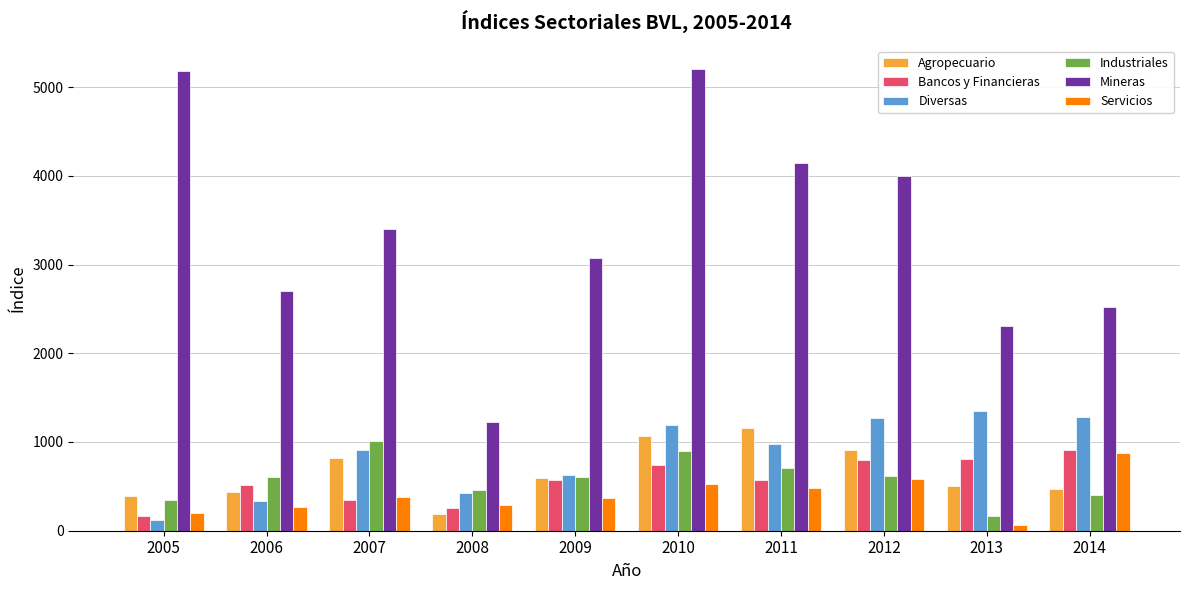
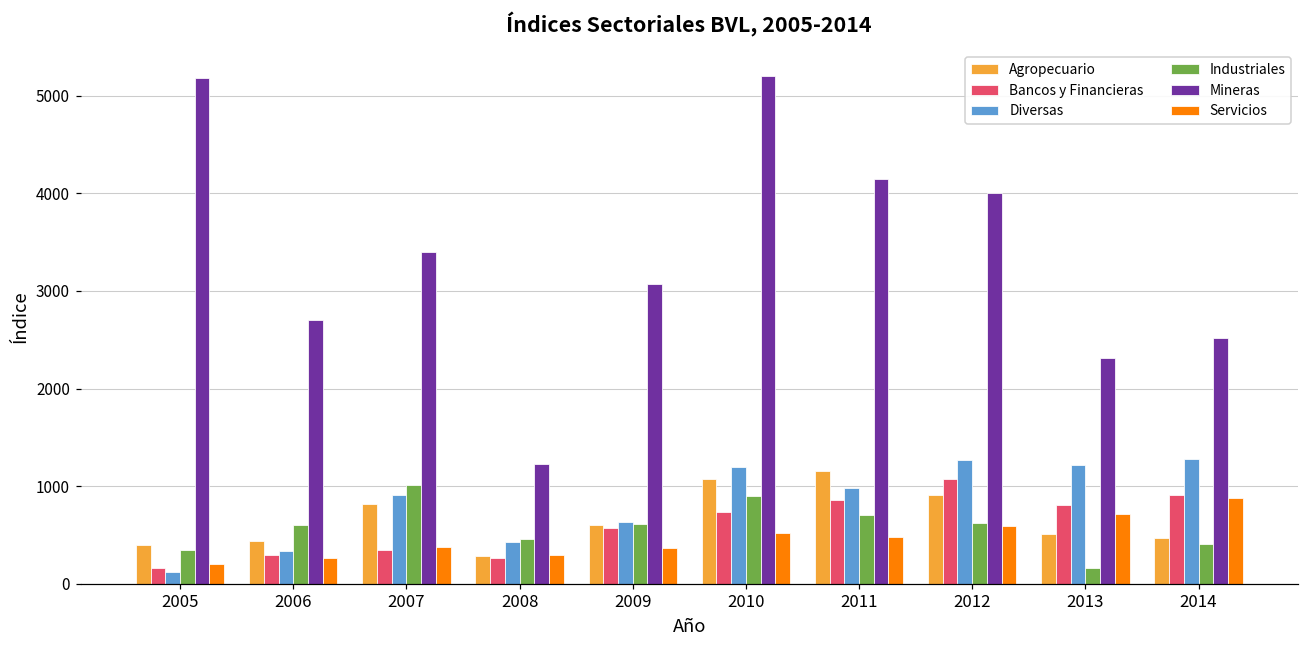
Bancos y Financieras, 2006: 500 -> 300
Agropecuario, 2008: 200 -> 300
Bancos y Financieras, 2011: 600 -> 900
Bancos y Financieras, 2012: 800 -> 1100
Diversas, 2013: 1400 -> 1200
Servicios, 2013: 100 -> 700
